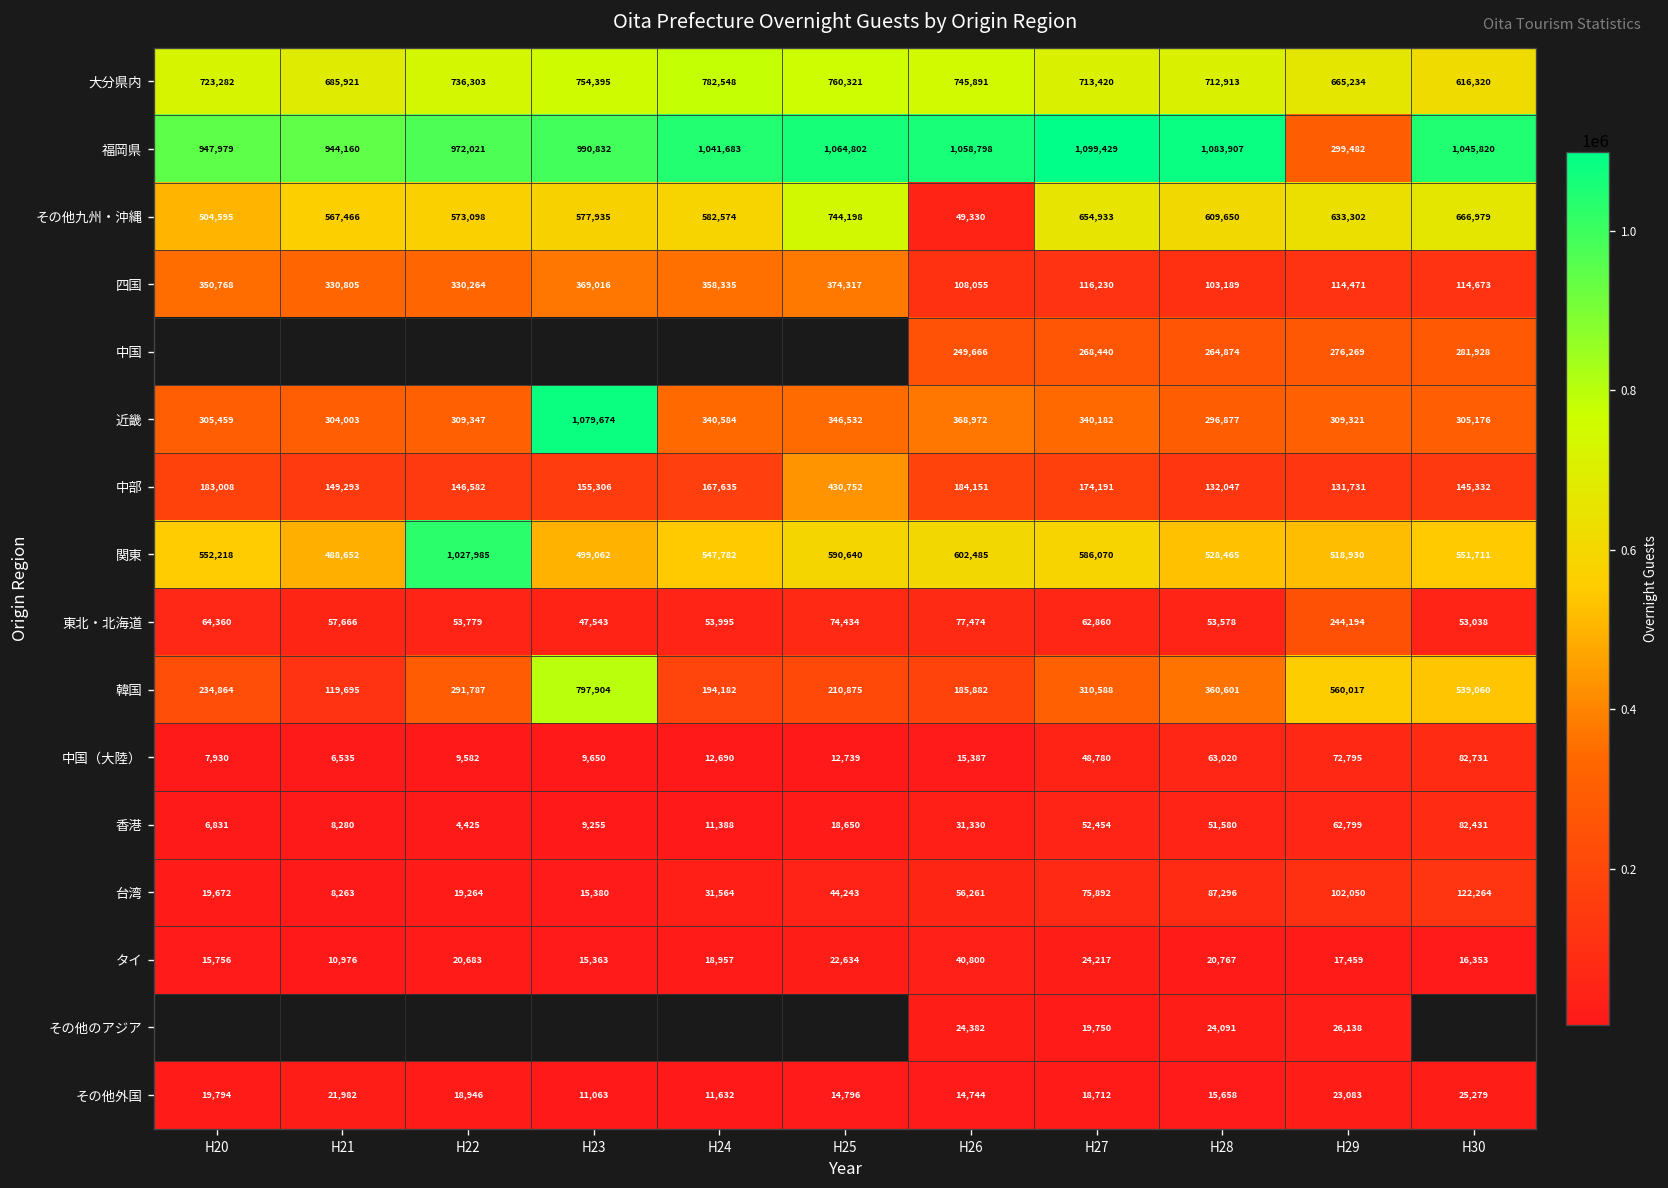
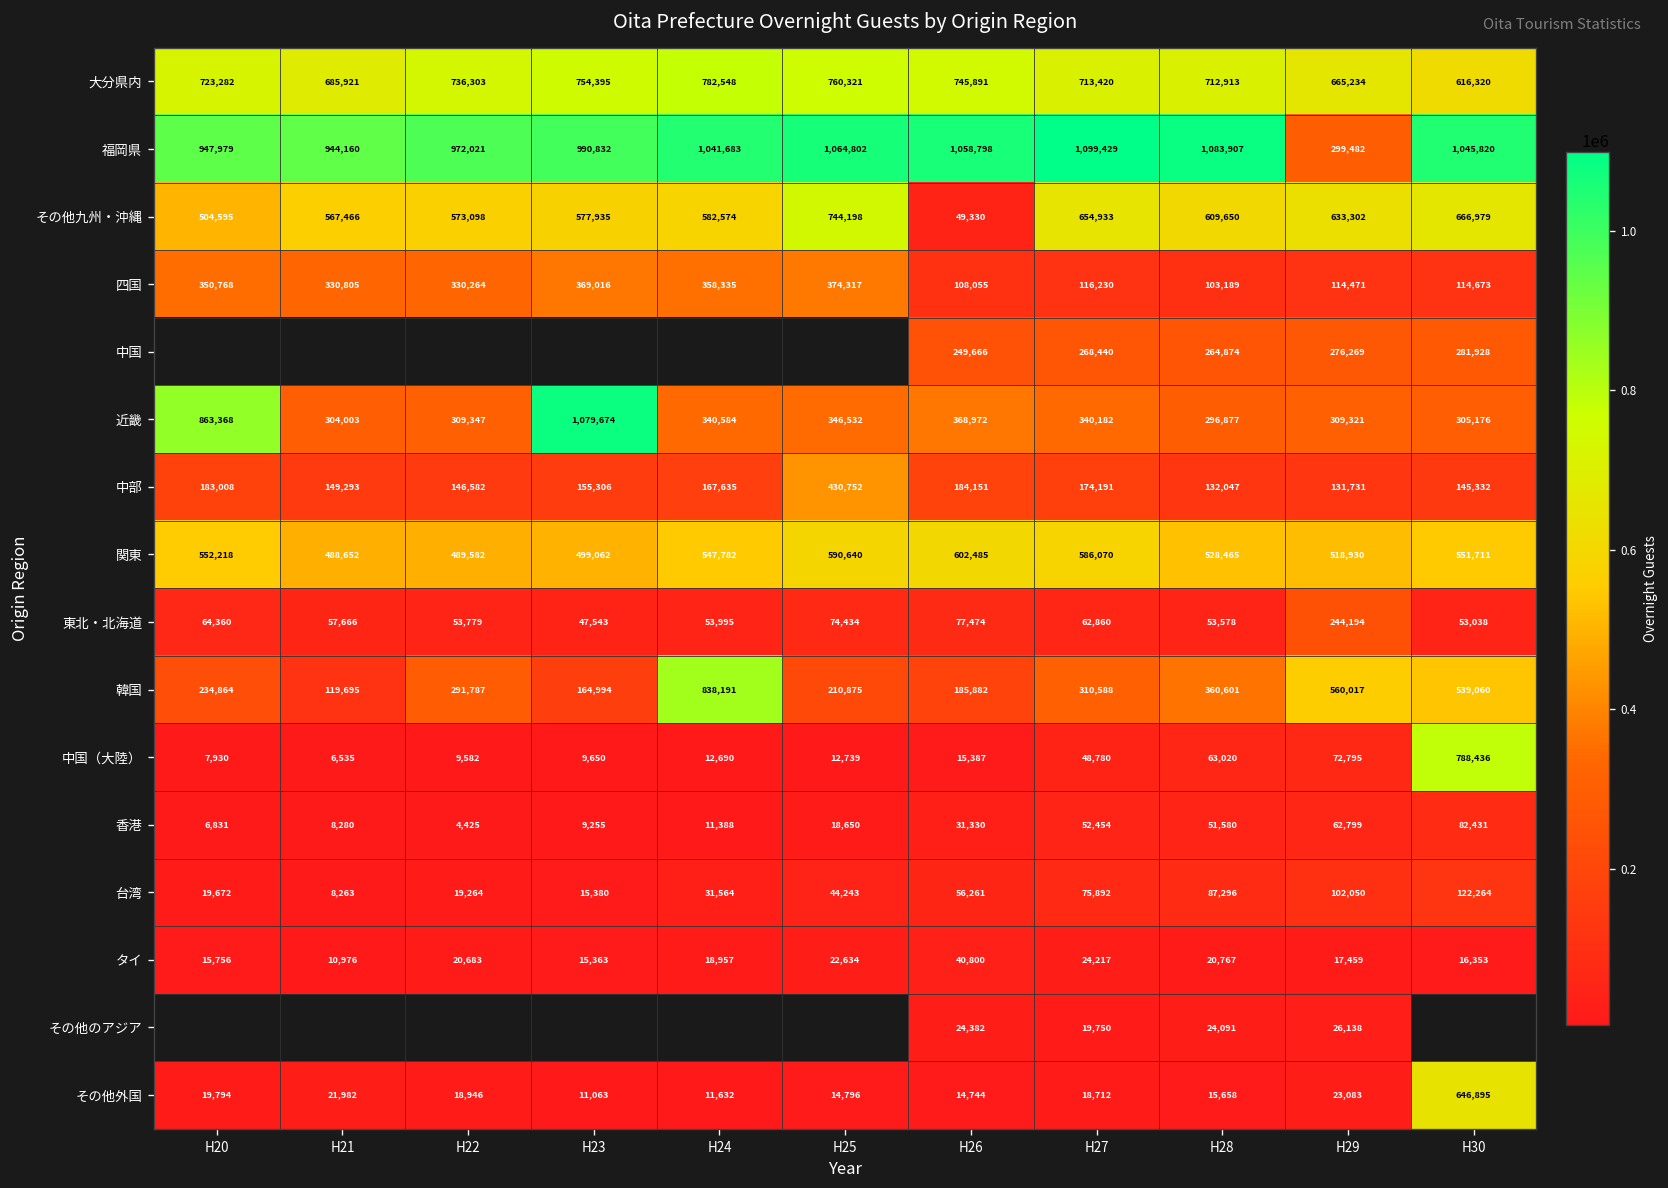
近畿, H20: 305,459 -> 863,368
関東, H22: 1,027,985 -> 489,582
韓国, H23: 797,904 -> 164,994
韓国, H24: 194,182 -> 838,191
中国（大陸）, H30: 82,731 -> 788,436
その他外国, H30: 25,279 -> 646,895
